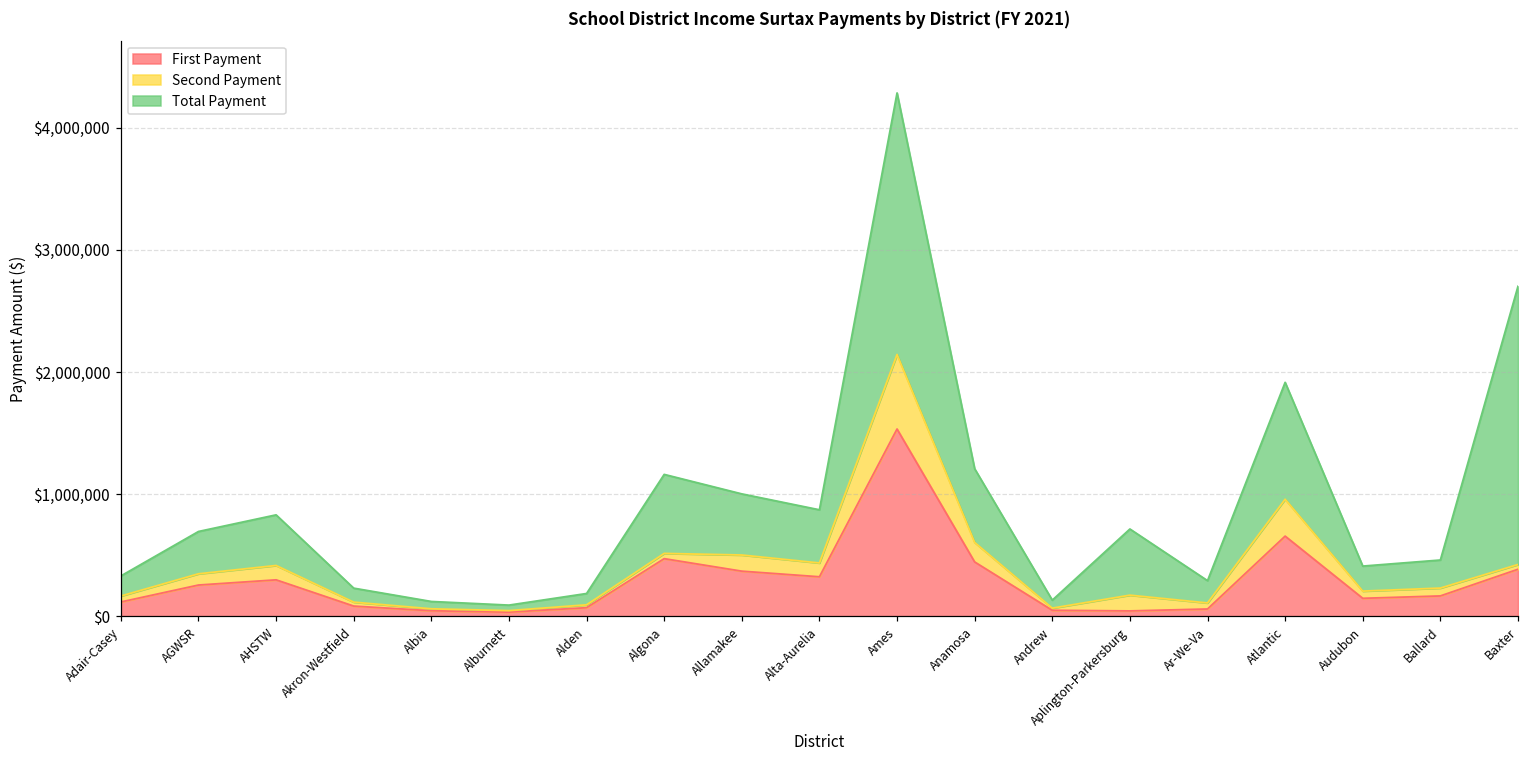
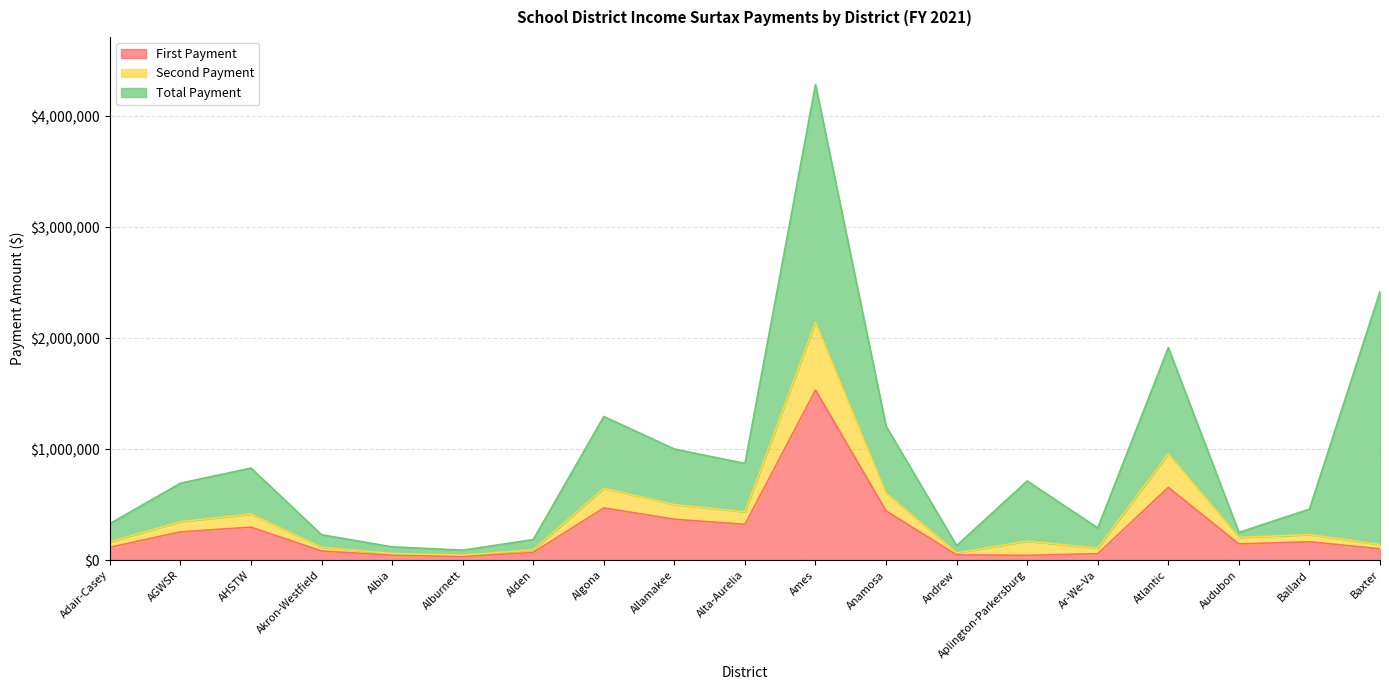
Second Payment, Algona: $40,000 -> $180,000
Total Payment, Audubon: $200,000 -> $40,000
First Payment, Baxter: $380,000 -> $100,000
